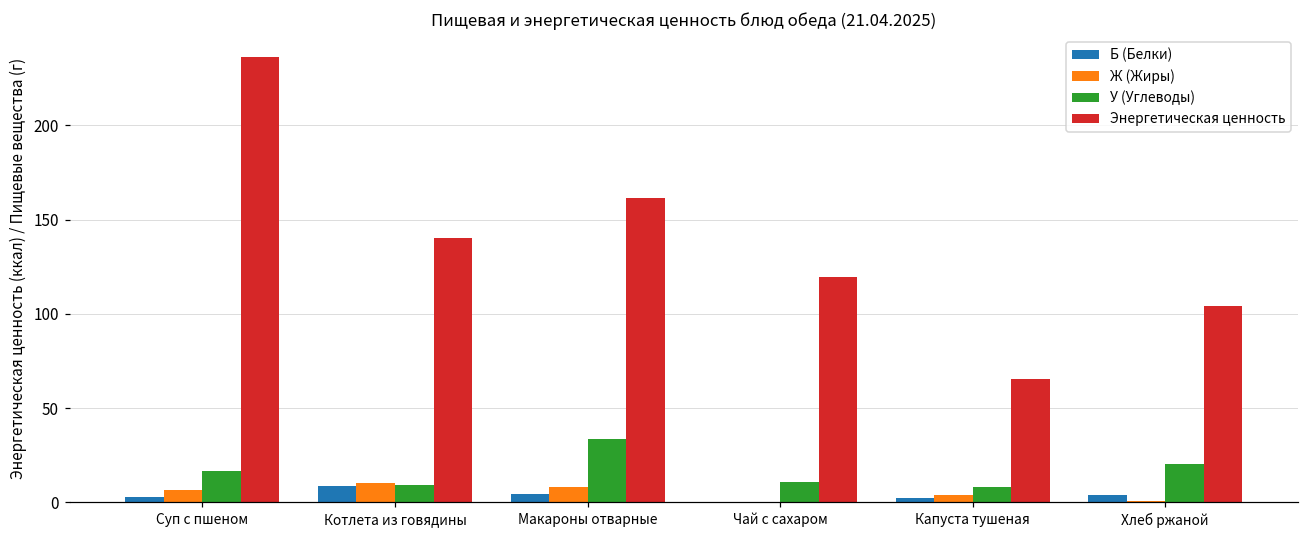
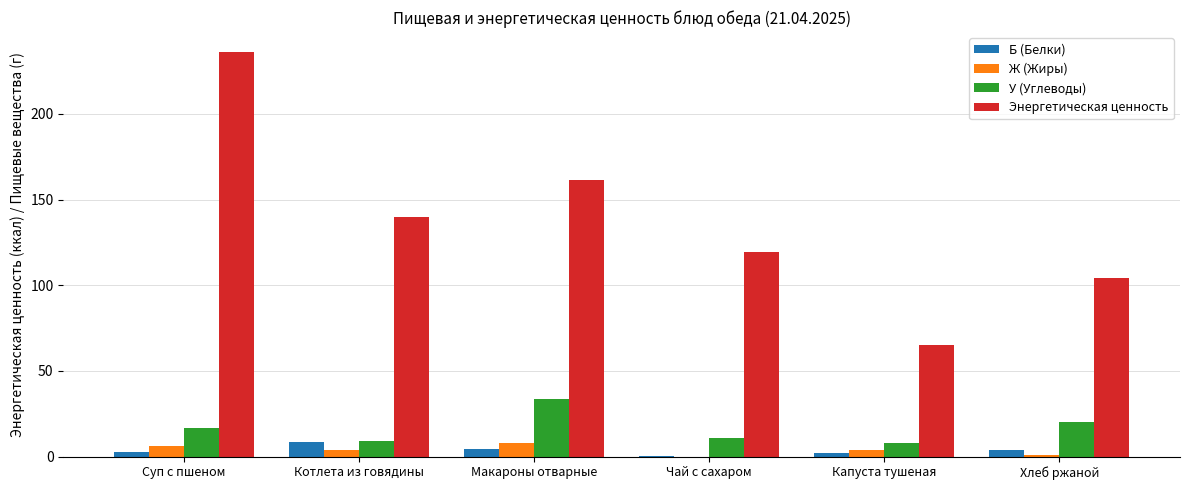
Ж (Жиры), Котлета из говядины: 10 -> 4
